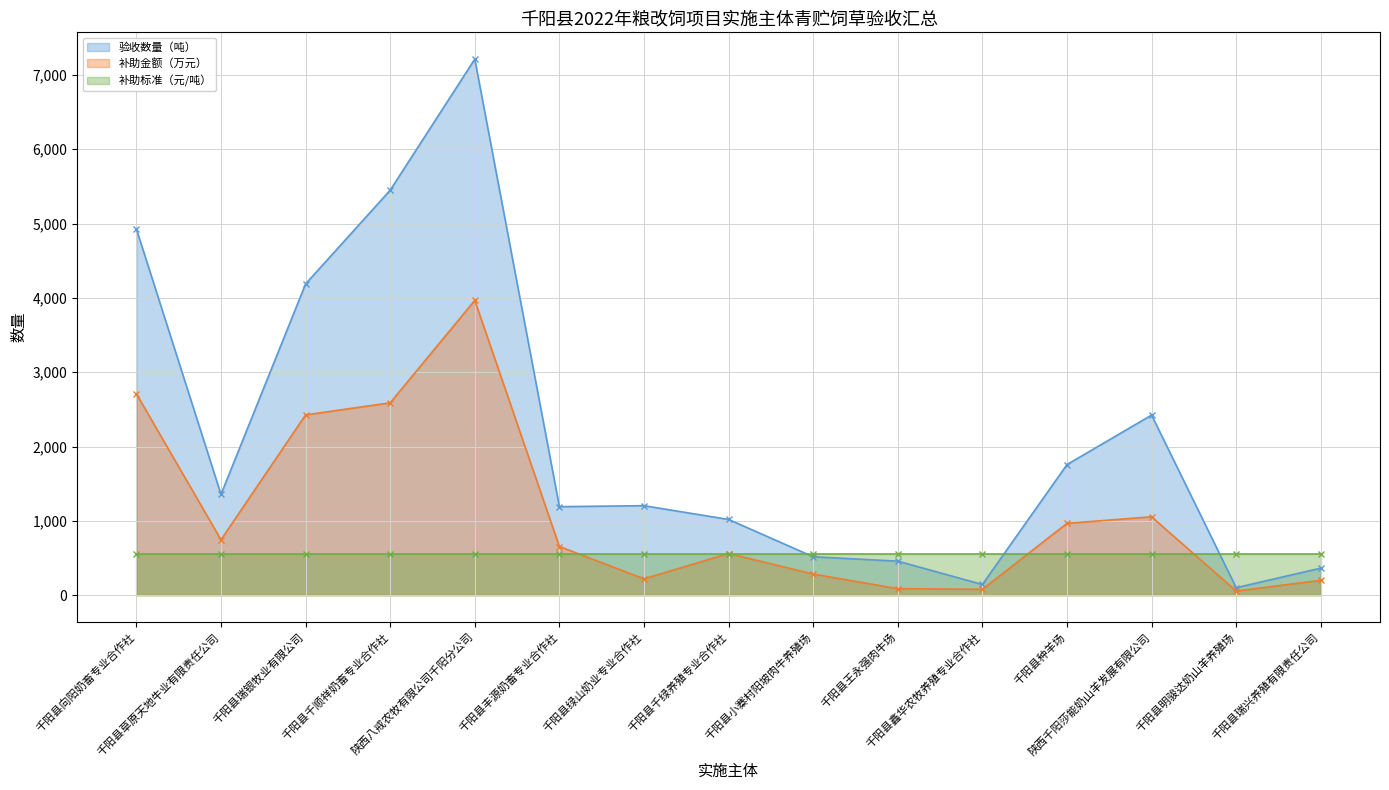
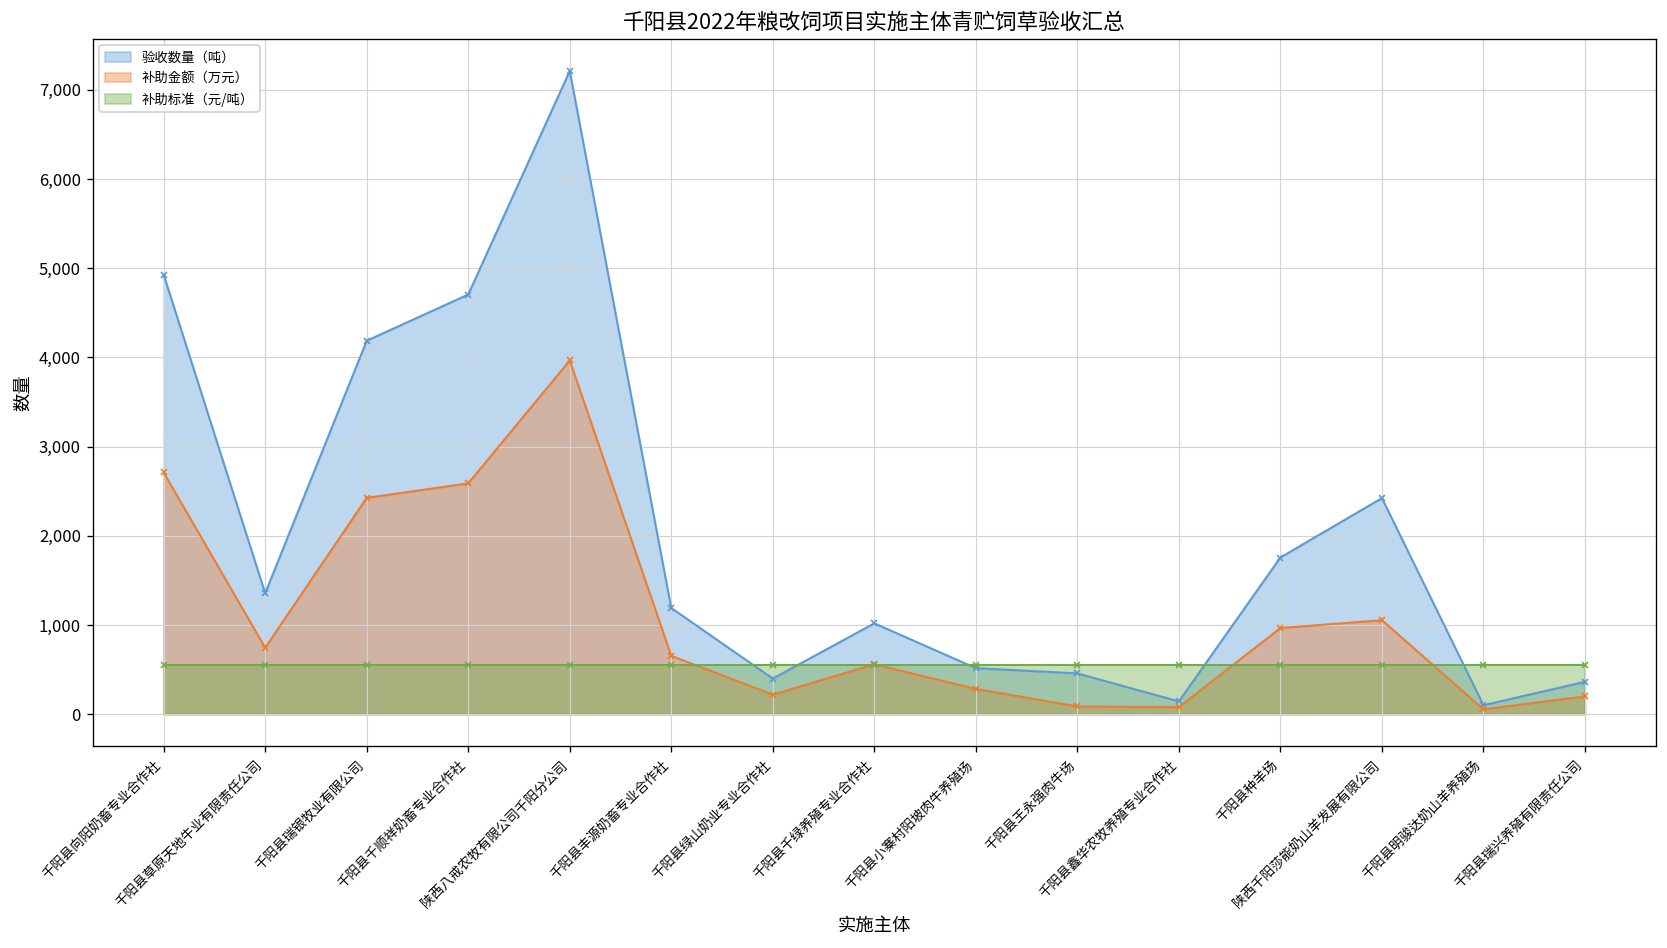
验收数量（吨）, 千阳县千顺祥奶畜专业合作社: 5,400 -> 4,700
验收数量（吨）, 千阳县绿山奶业专业合作社: 1,200 -> 400
